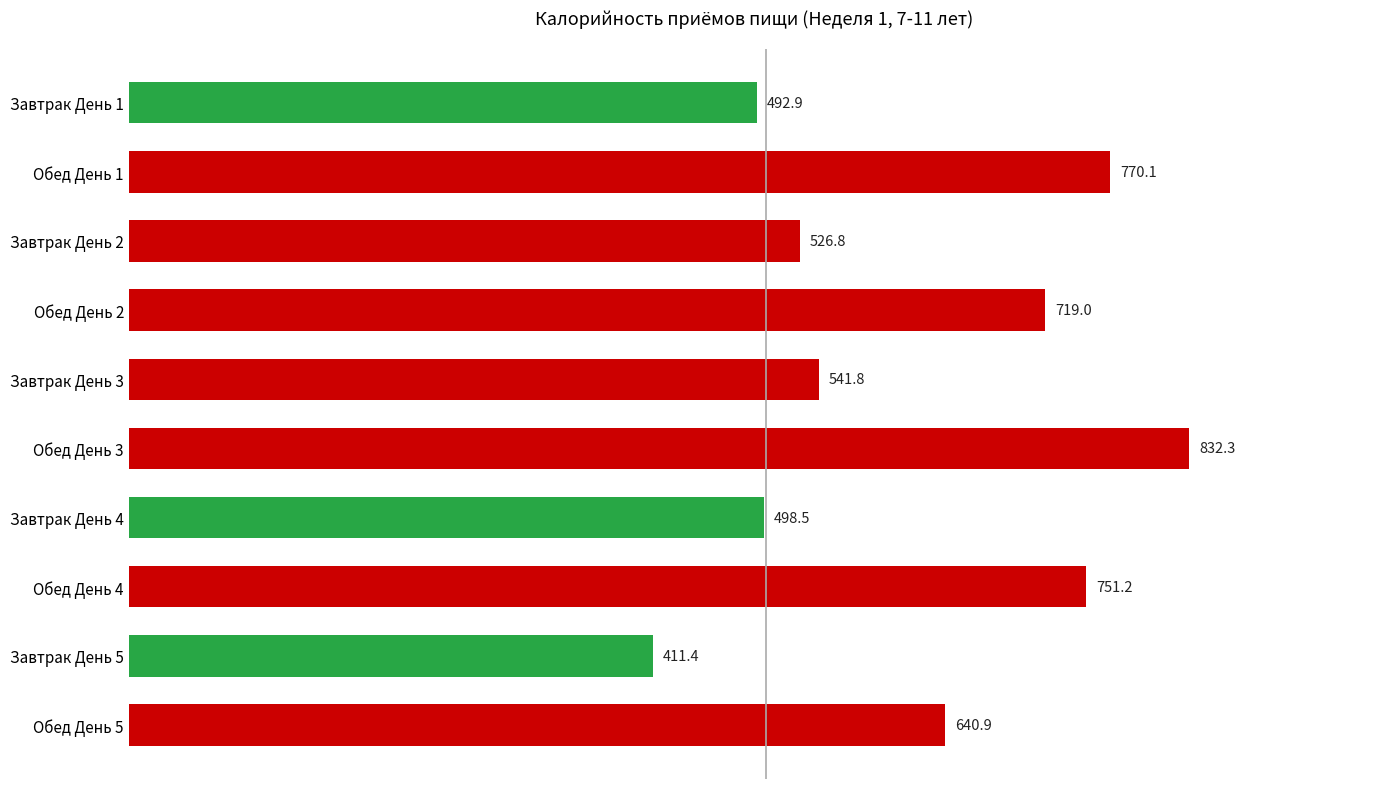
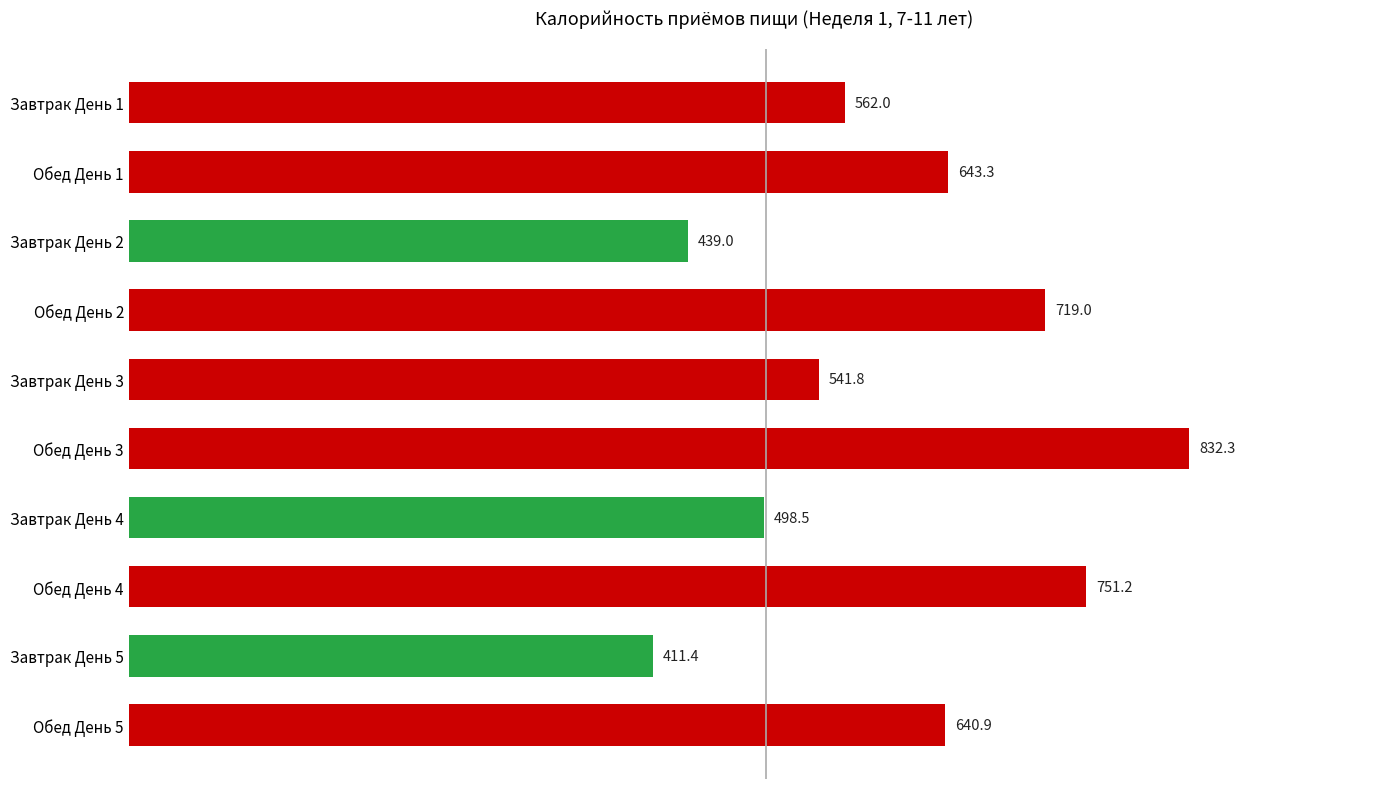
Завтрак День 1: 492.9 -> 562.0
Обед День 1: 770.1 -> 643.3
Завтрак День 2: 526.8 -> 439.0
